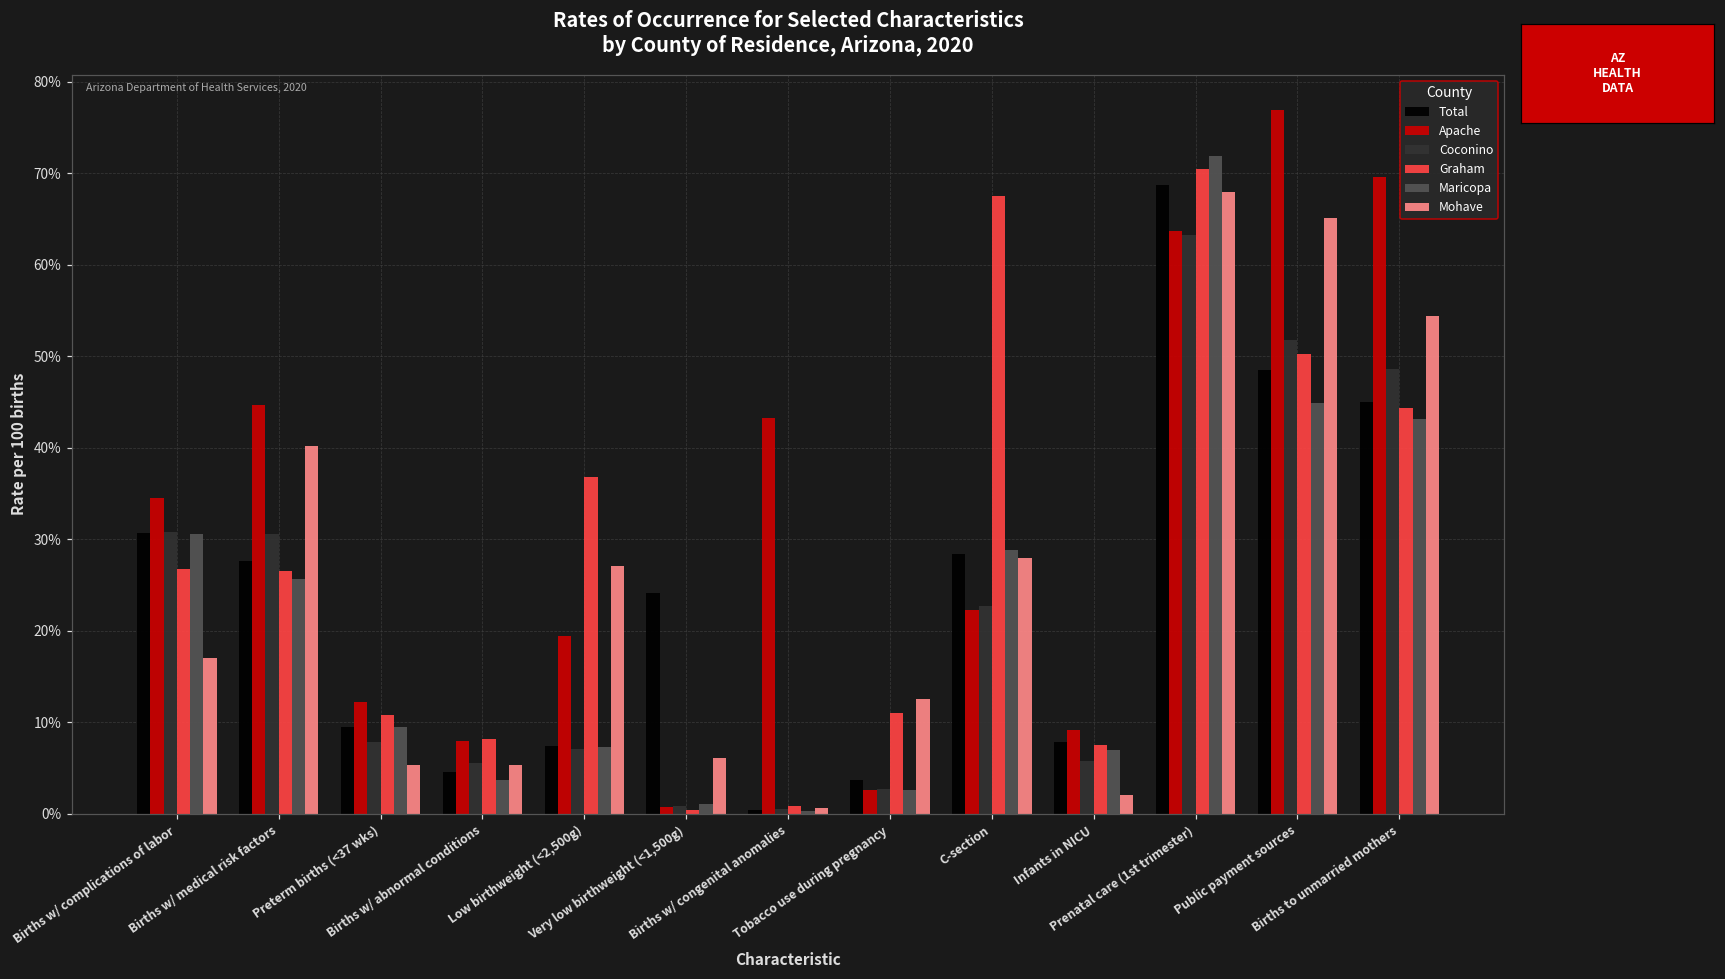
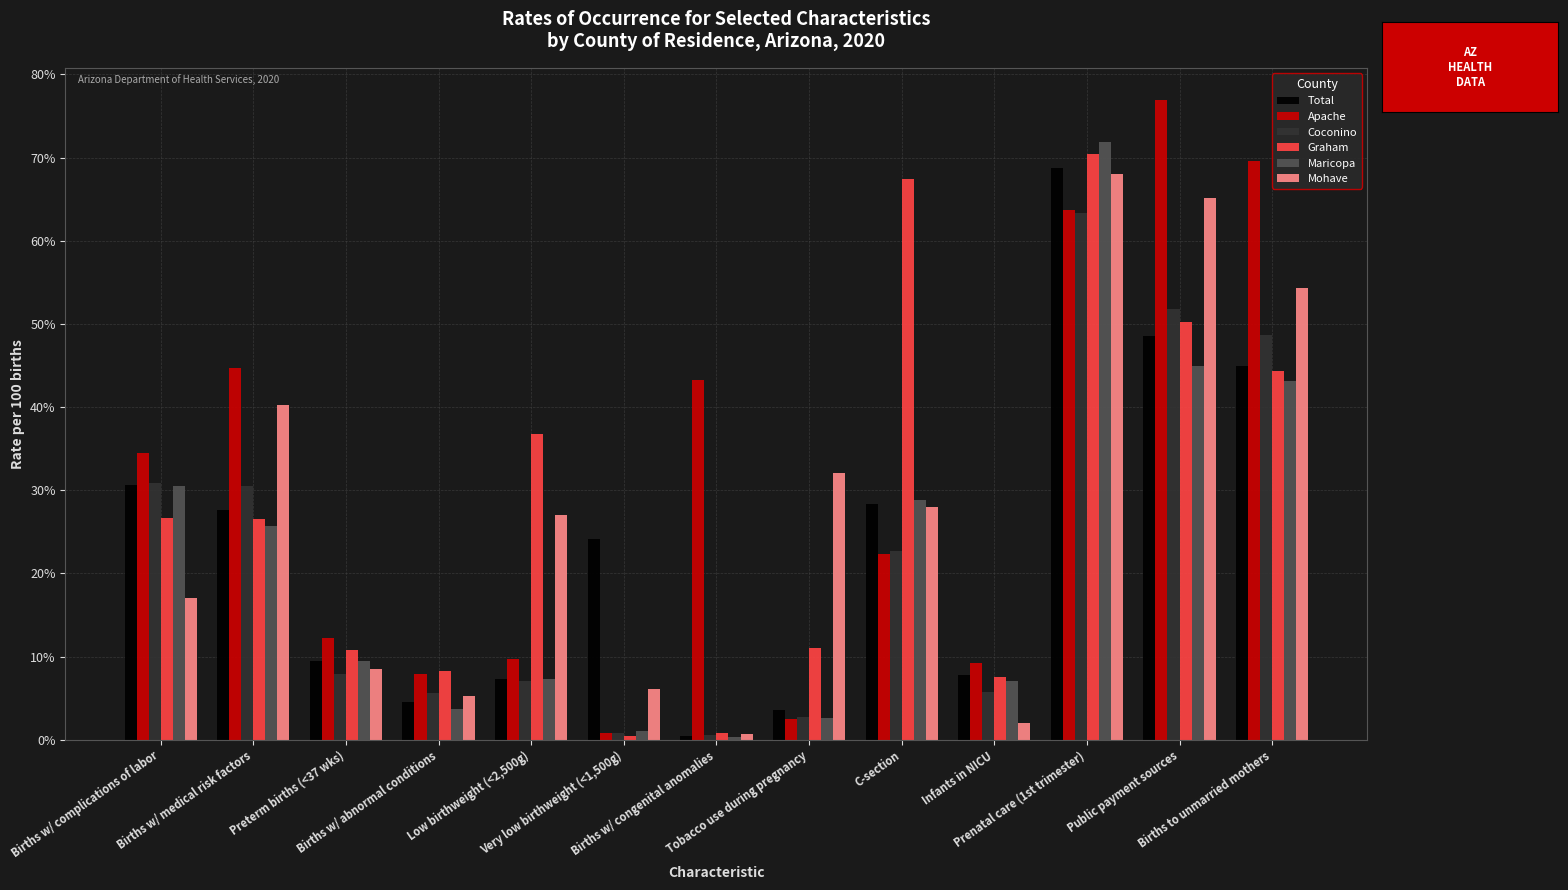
Mohave, Preterm births (<37 wks): 5% -> 8%
Apache, Low birthweight (<2,500g): 19% -> 10%
Mohave, Tobacco use during pregnancy: 13% -> 32%
